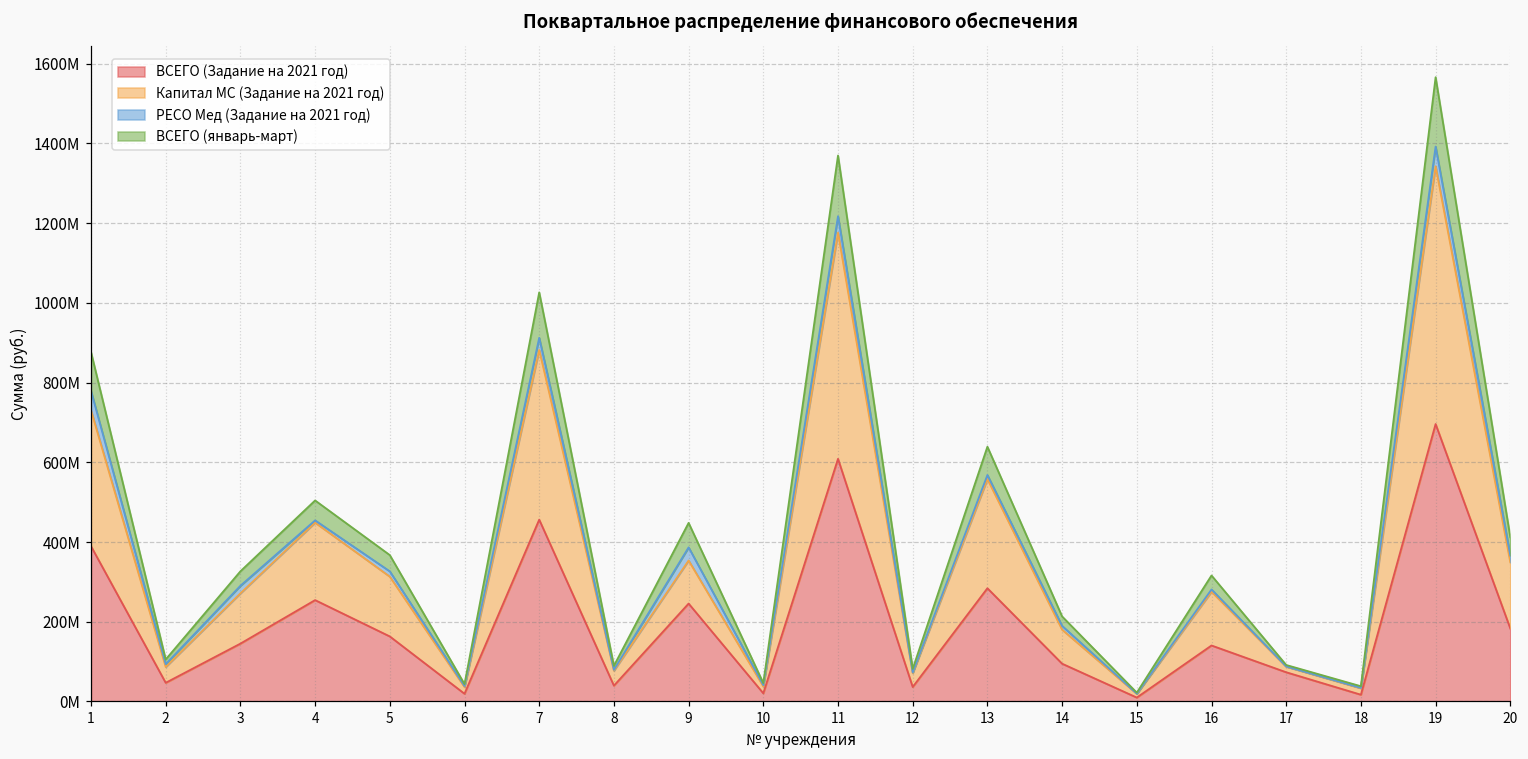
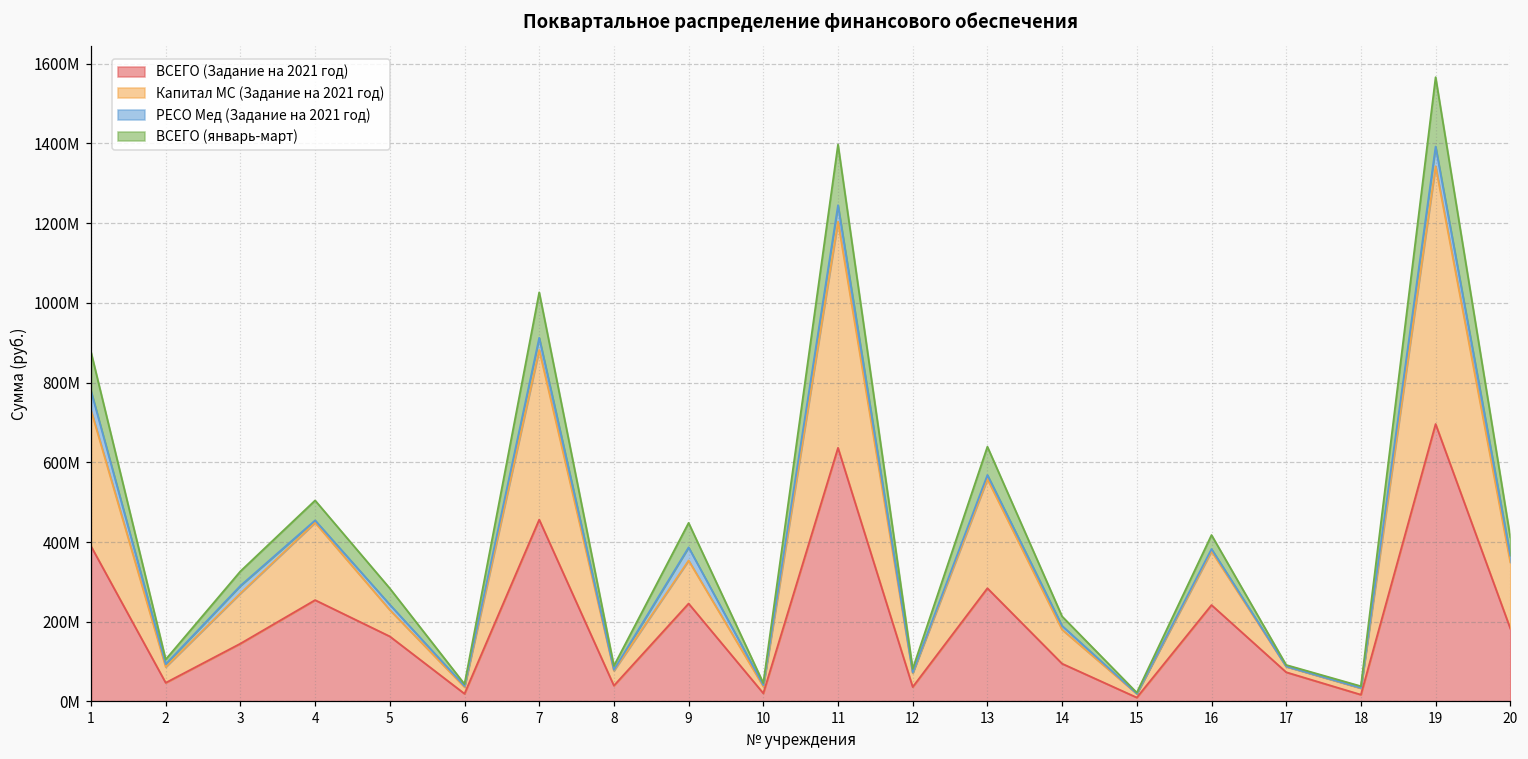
Капитал МС (Задание на 2021 год), 5: 150000000 -> 70000000
ВСЕГО (Задание на 2021 год), 11: 610000000 -> 640000000
ВСЕГО (Задание на 2021 год), 16: 140000000 -> 240000000
